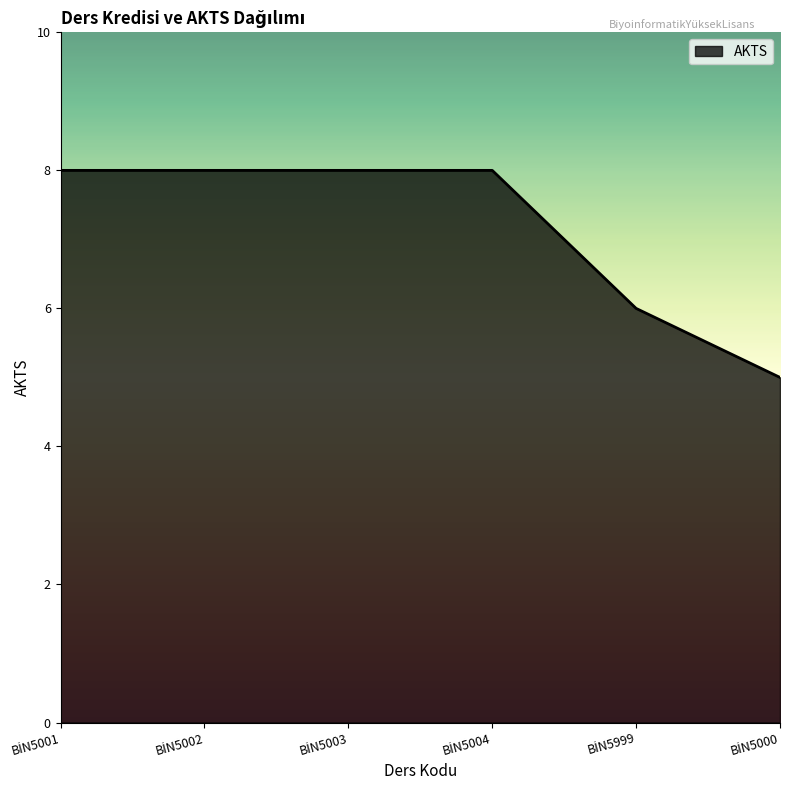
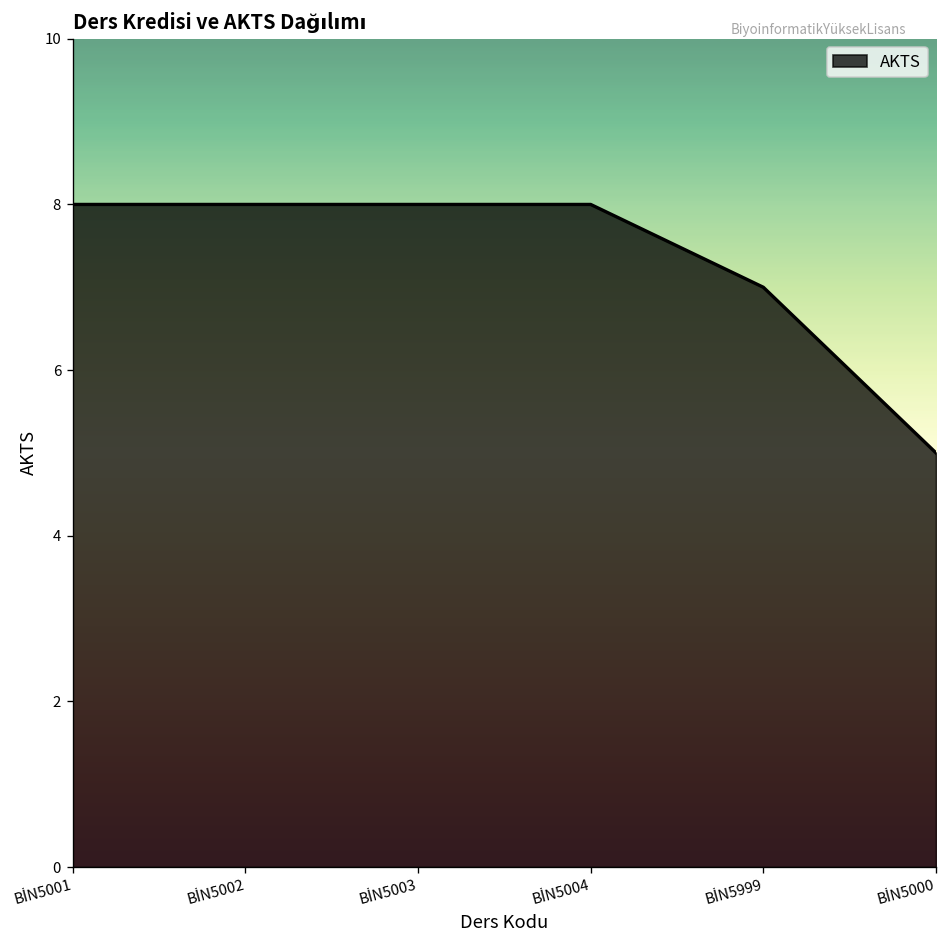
BİN5999: 6 -> 7
